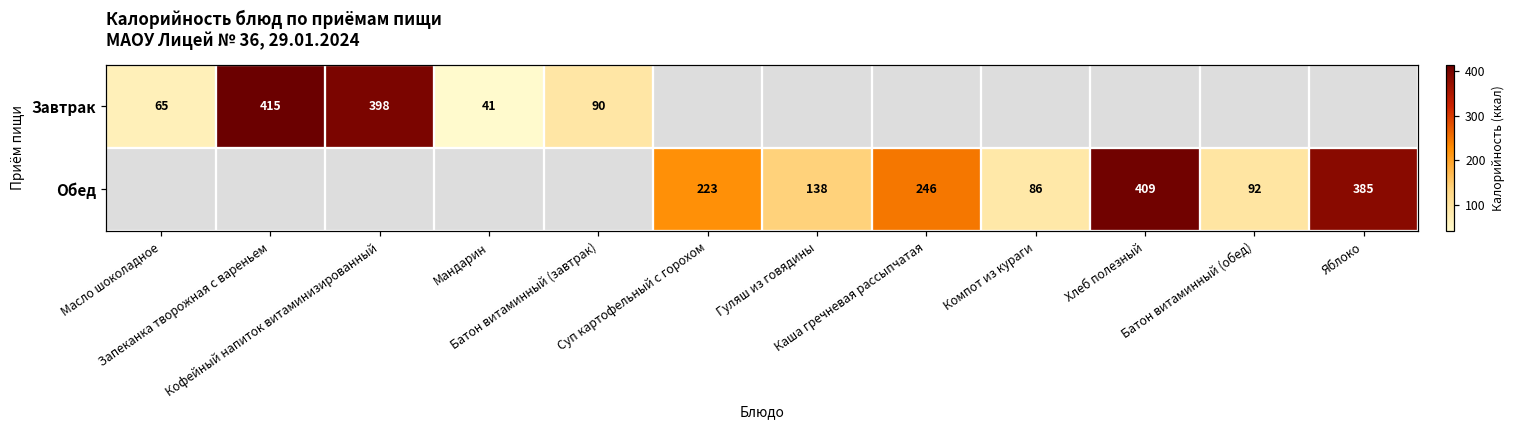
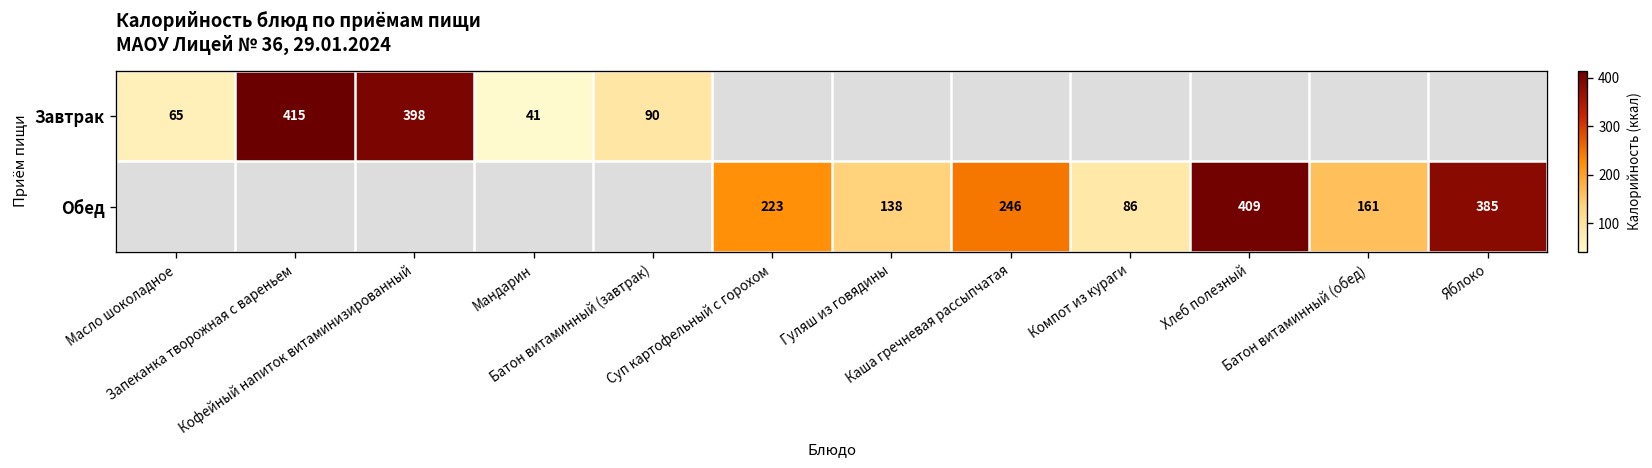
Обед, Батон витаминный (обед): 92 -> 161
